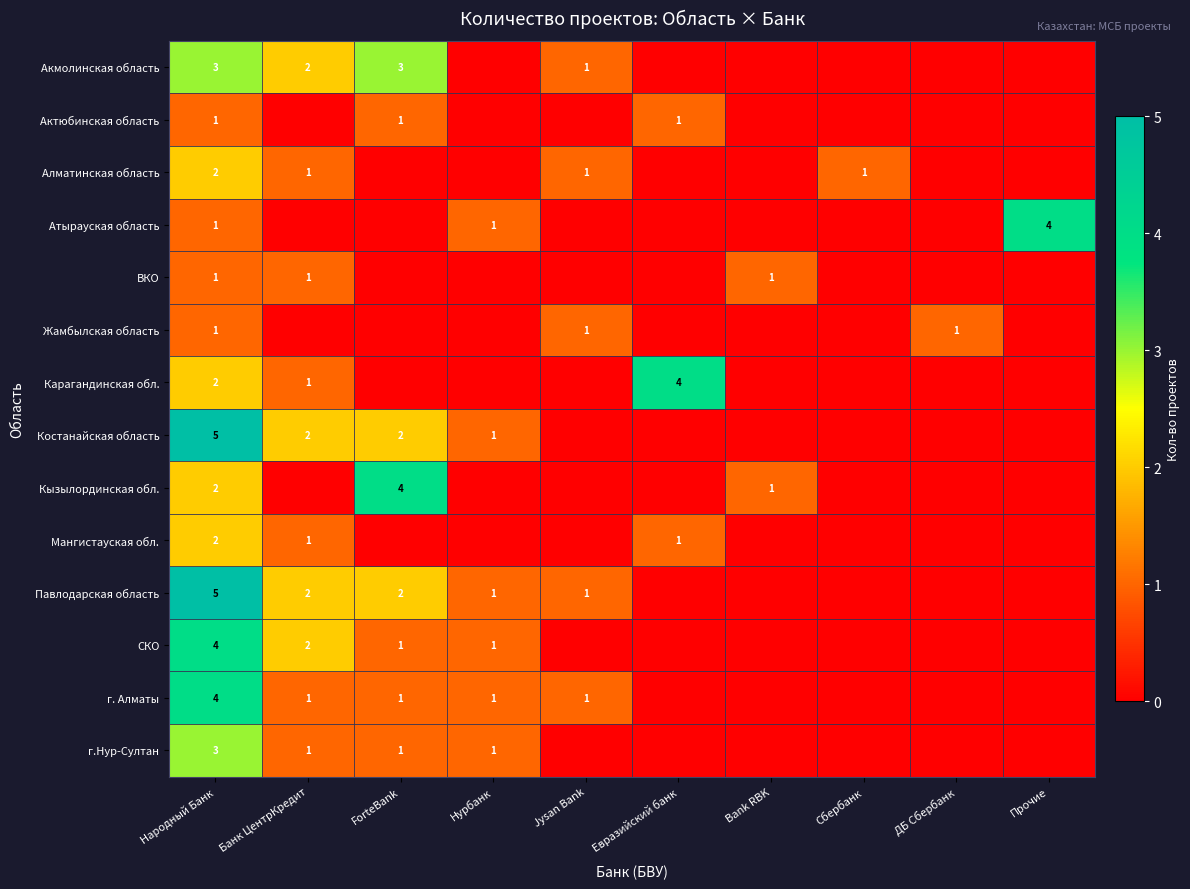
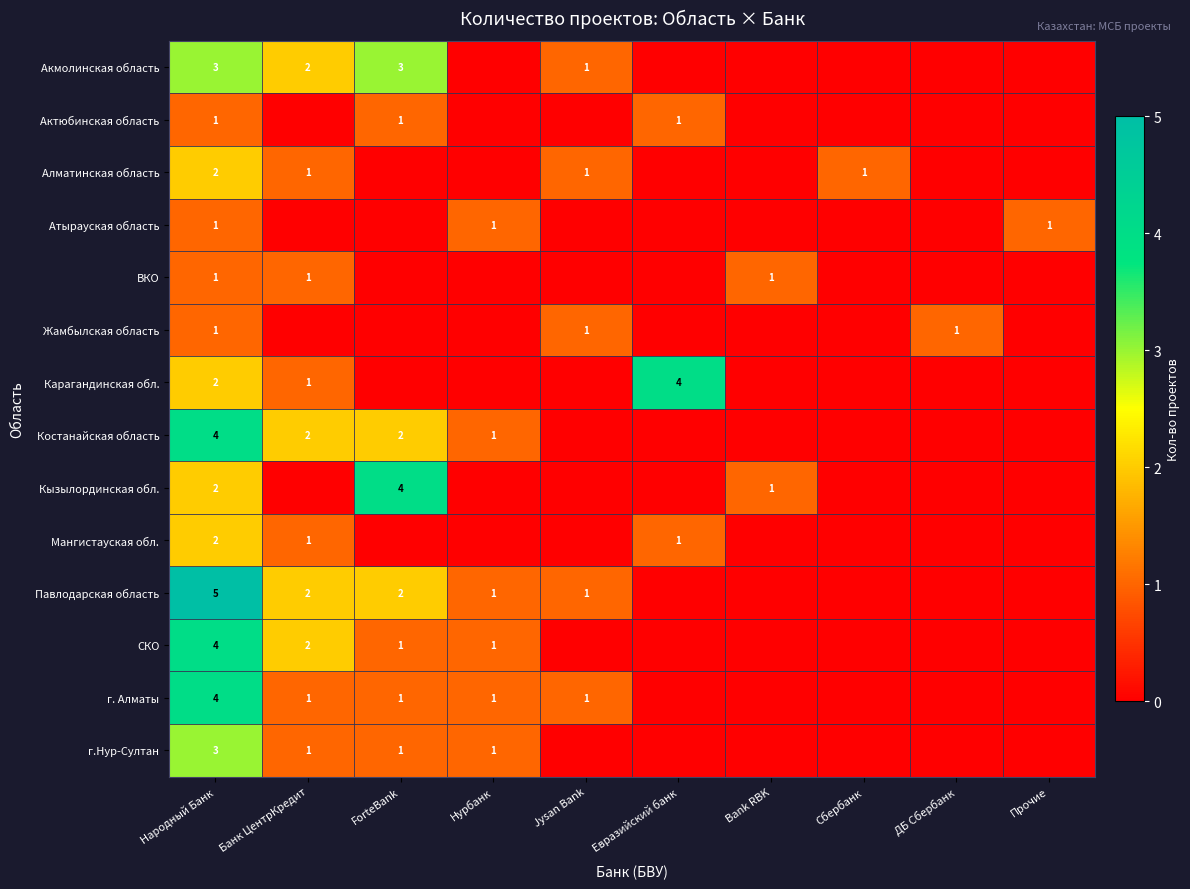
Атырауская область, Прочие: 4 -> 1
Костанайская область, Народный Банк: 5 -> 4
